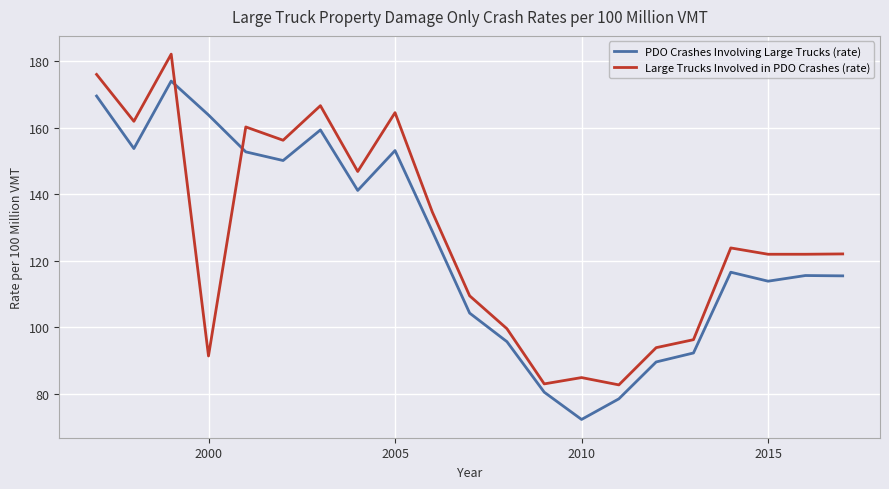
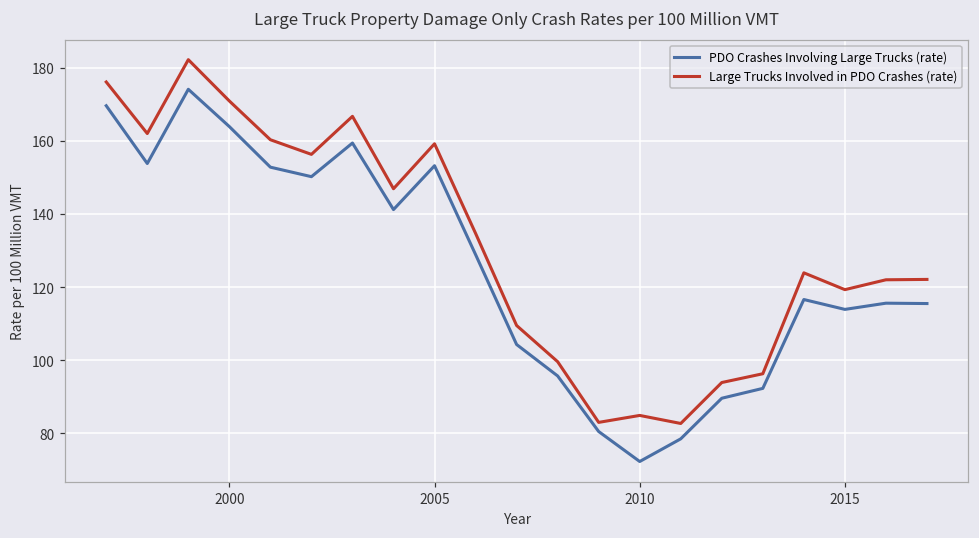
Large Trucks Involved in PDO Crashes (rate), 2000: 91 -> 171
Large Trucks Involved in PDO Crashes (rate), 2005: 165 -> 159
Large Trucks Involved in PDO Crashes (rate), 2015: 122 -> 119
